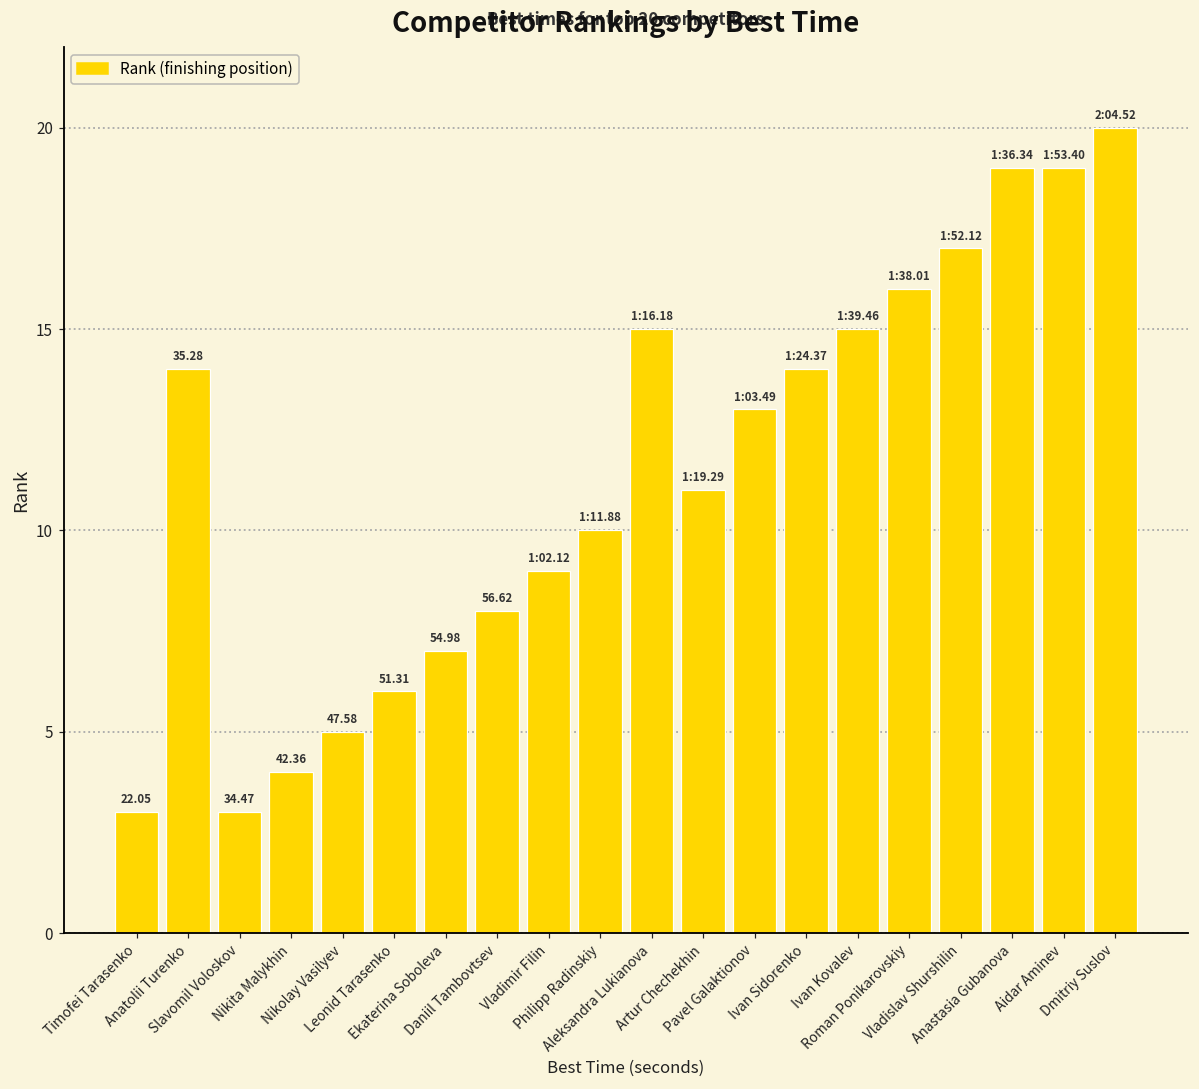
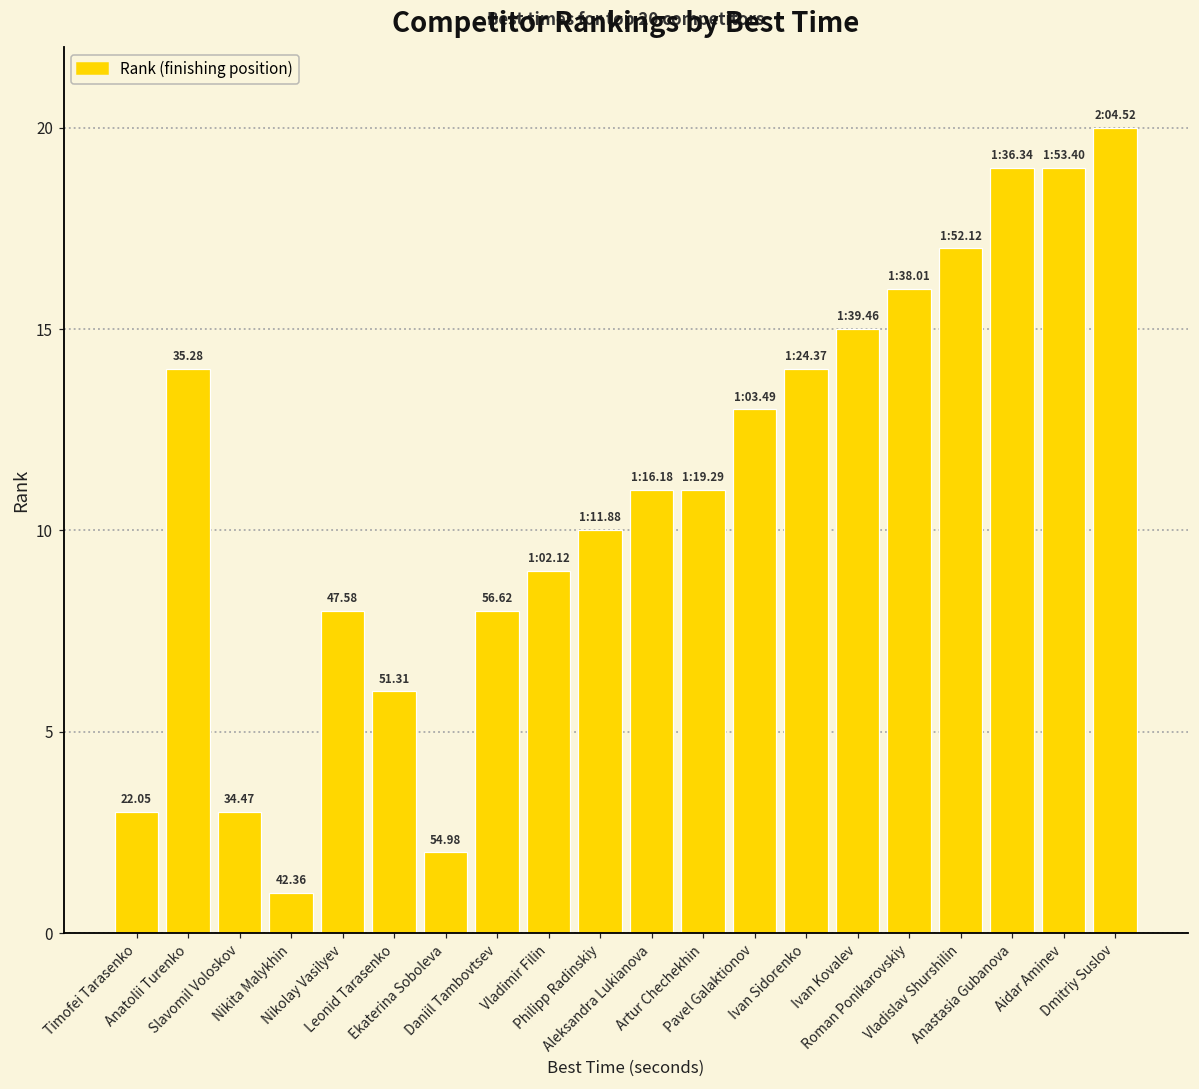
Nikita Malykhin: 4 -> 1
Nikolay Vasilyev: 5 -> 8
Ekaterina Soboleva: 7 -> 2
Aleksandra Lukianova: 15 -> 11
